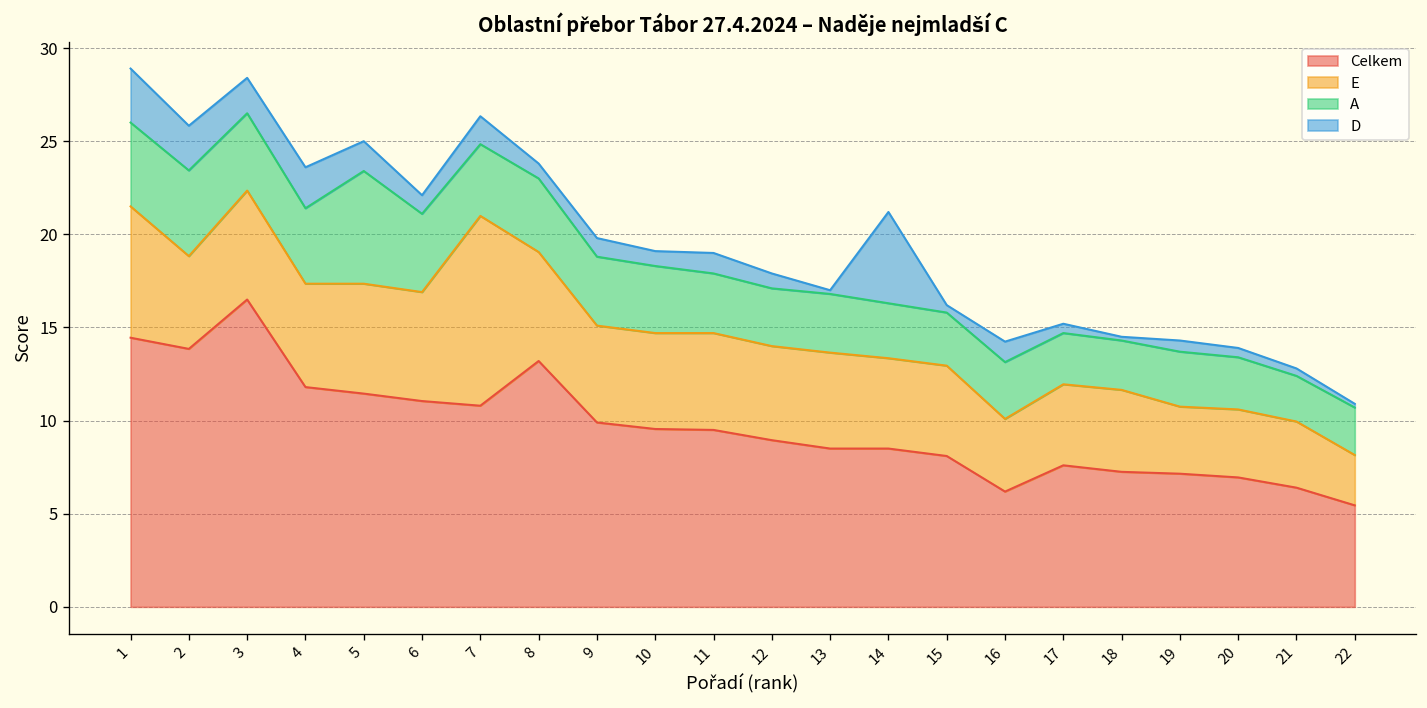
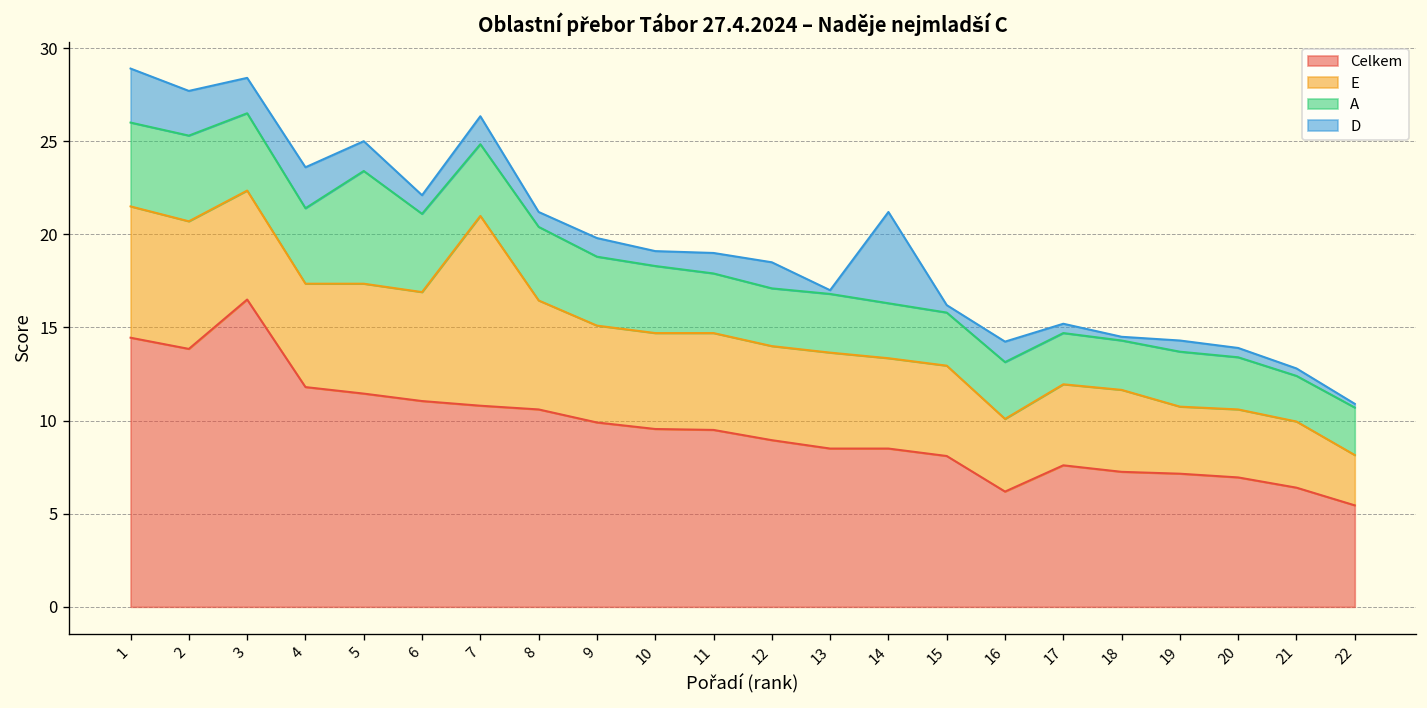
E, 2: 5.0 -> 6.9
Celkem, 8: 13.2 -> 10.6
D, 12: 0.8 -> 1.4
